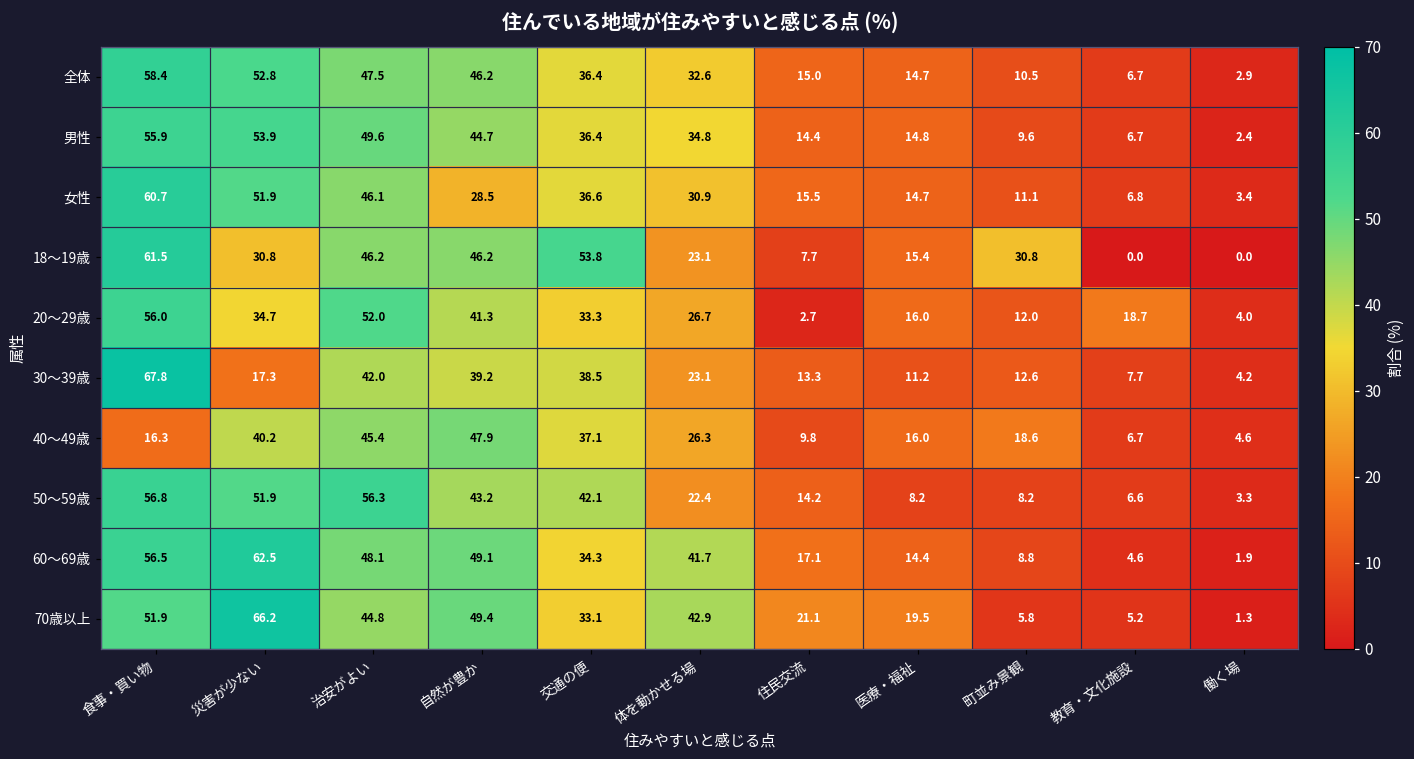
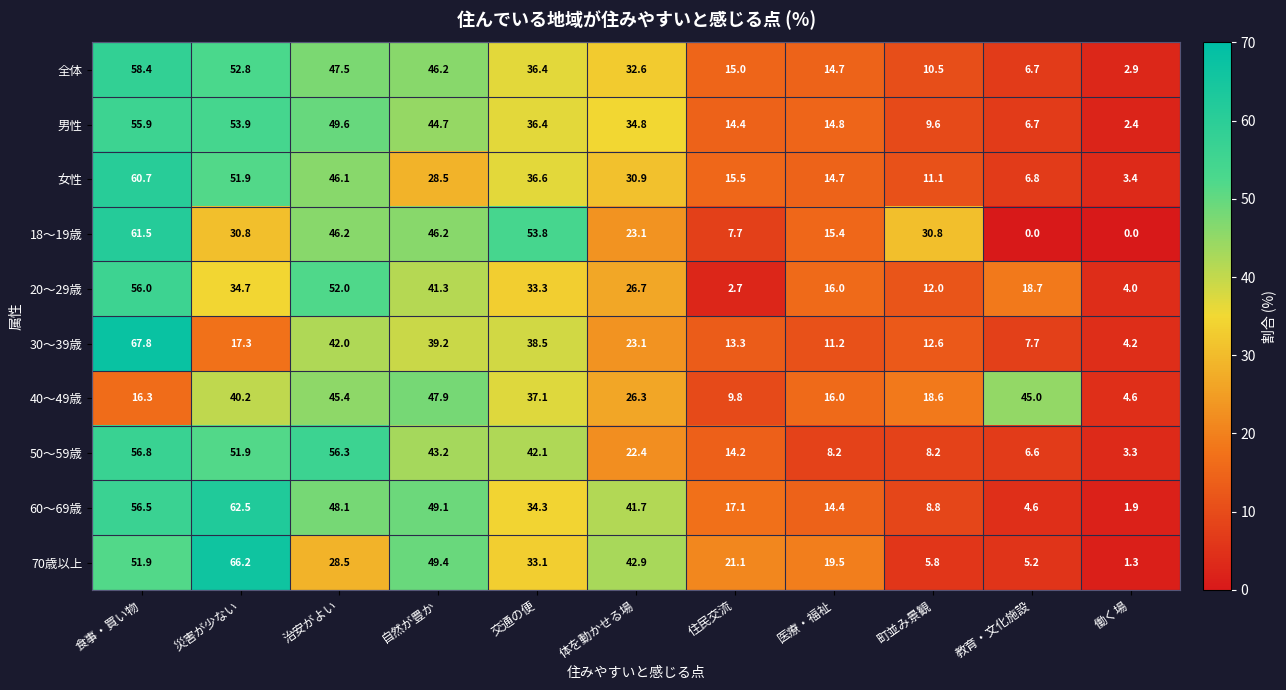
40～49歳, 教育・文化施設: 6.7 -> 45.0
70歳以上, 治安がよい: 44.8 -> 28.5
